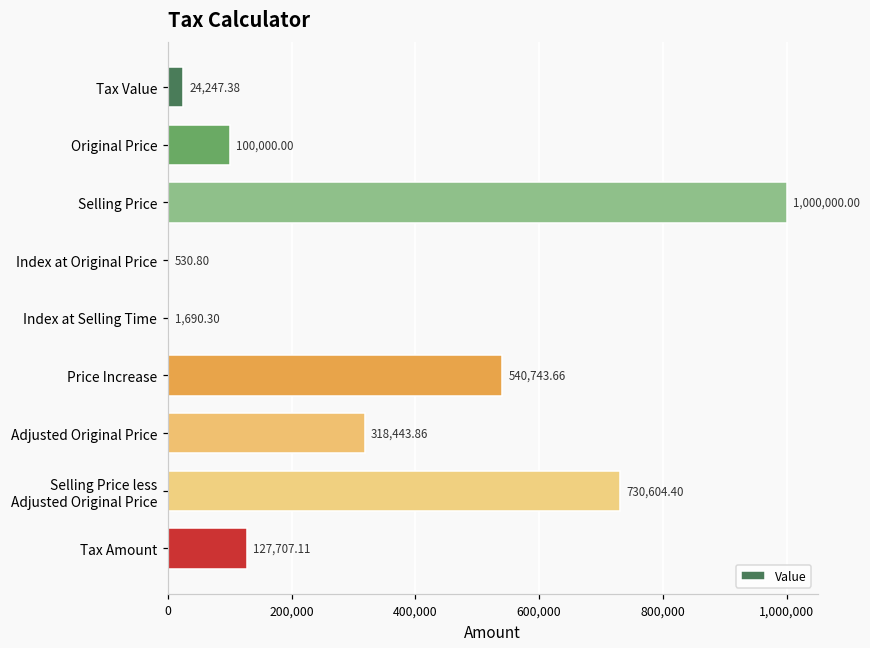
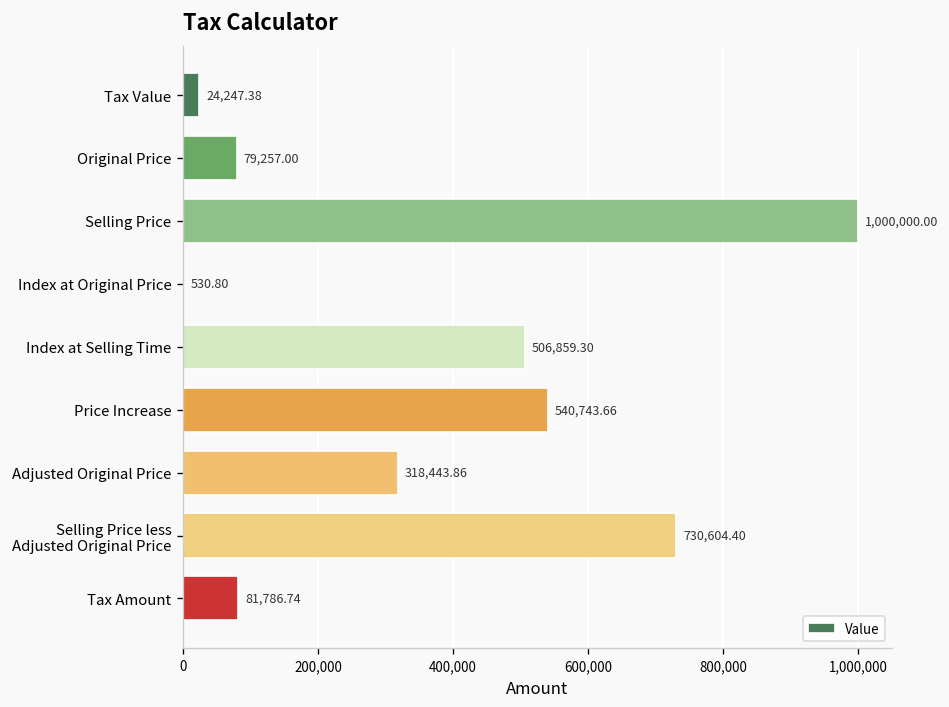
Original Price: 100,000.00 -> 79,257.00
Index at Selling Time: 1,690.30 -> 506,859.30
Tax Amount: 127,707.11 -> 81,786.74
